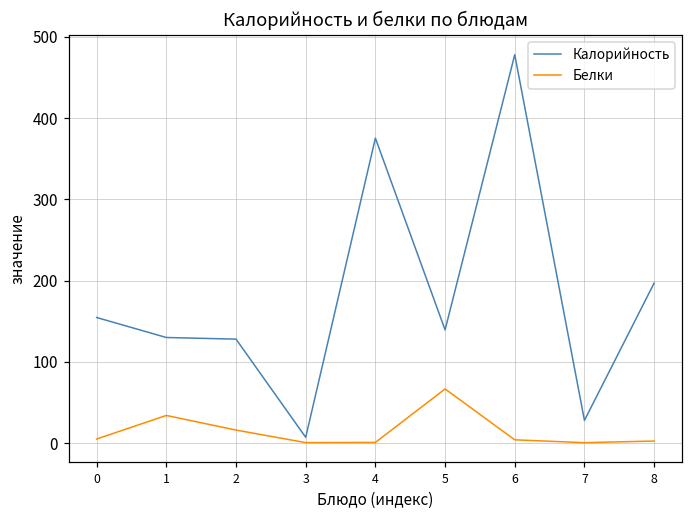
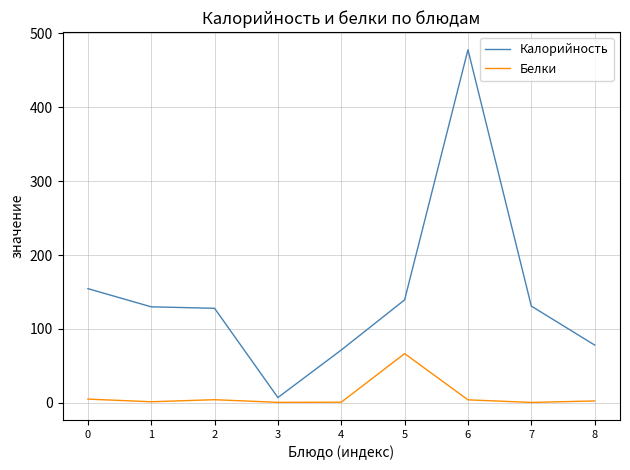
Белки, 1: 30 -> 0
Белки, 2: 20 -> 0
Калорийность, 4: 380 -> 70
Калорийность, 7: 30 -> 130
Калорийность, 8: 200 -> 80
